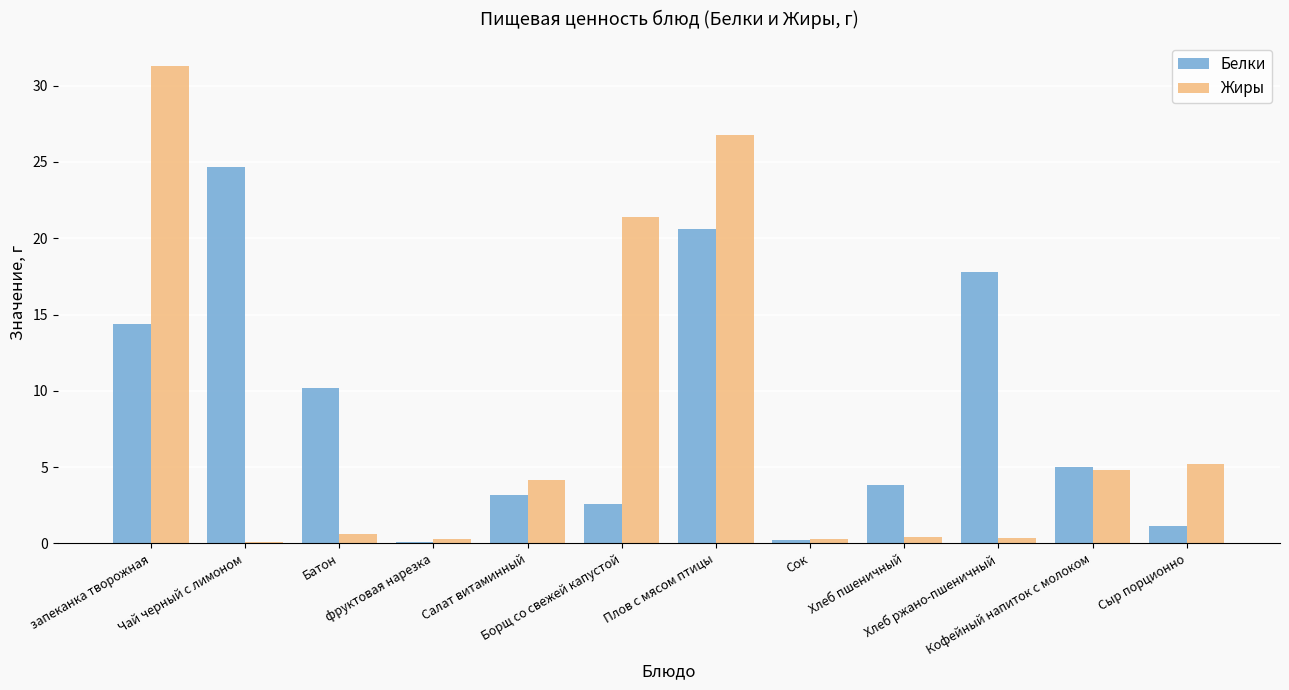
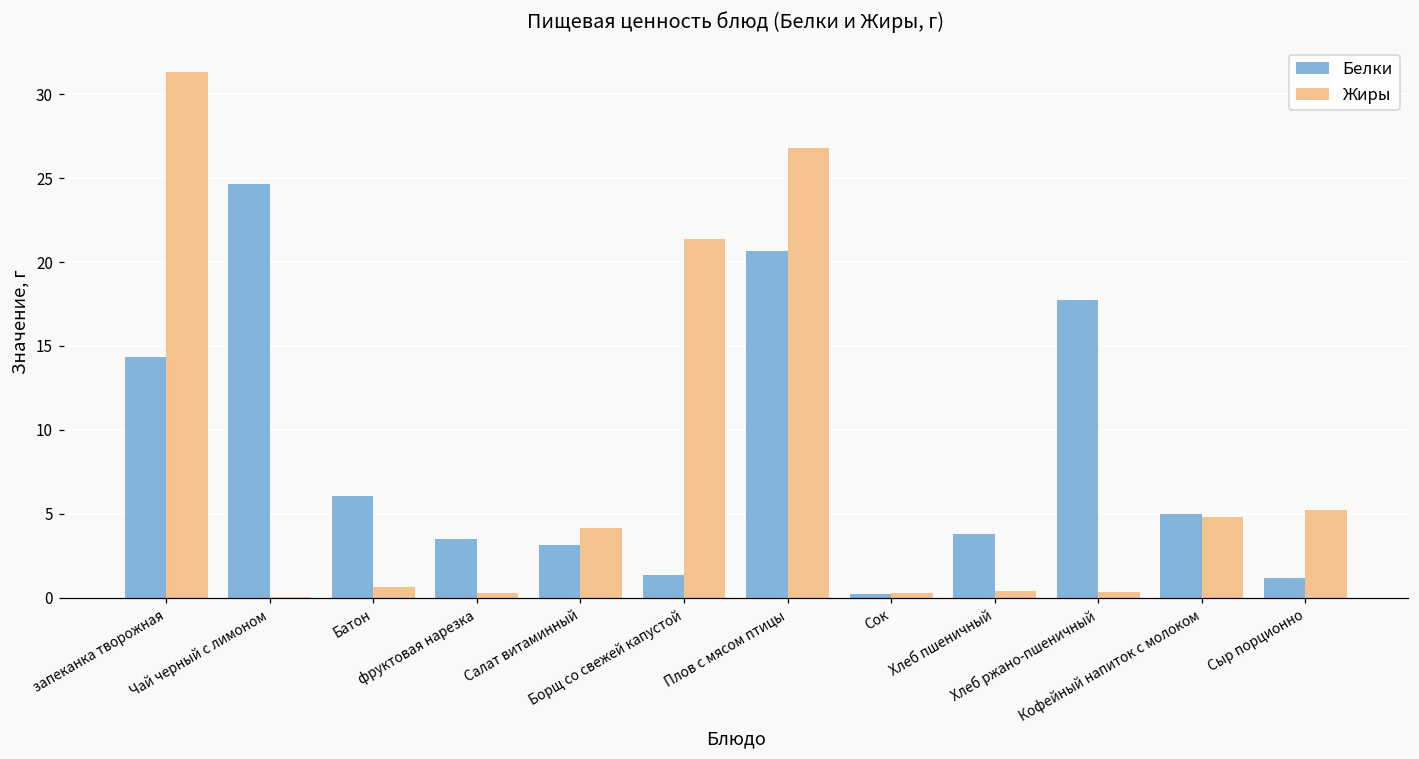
Белки, Батон: 10.2 -> 6.1
Белки, фруктовая нарезка: 0.1 -> 3.5
Белки, Борщ со свежей капустой: 2.6 -> 1.4
